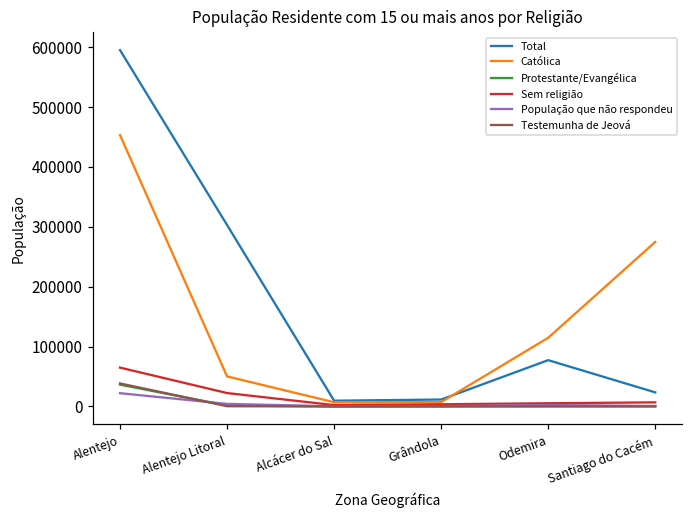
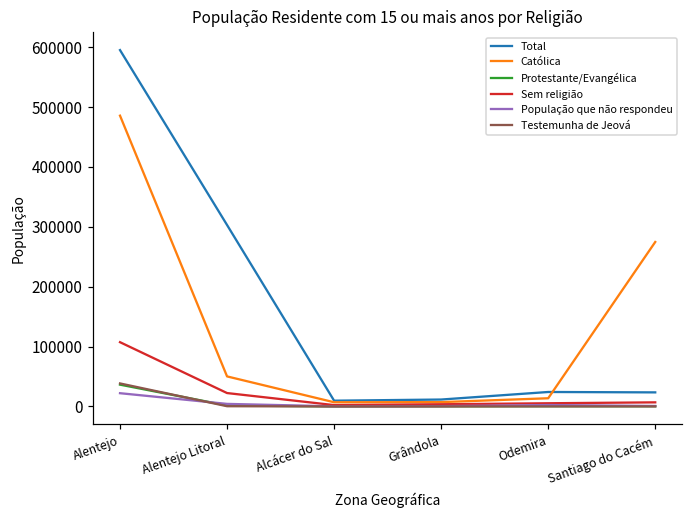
Católica, Alentejo: 450000 -> 490000
Sem religião, Alentejo: 60000 -> 110000
Total, Odemira: 80000 -> 20000
Católica, Odemira: 110000 -> 10000
